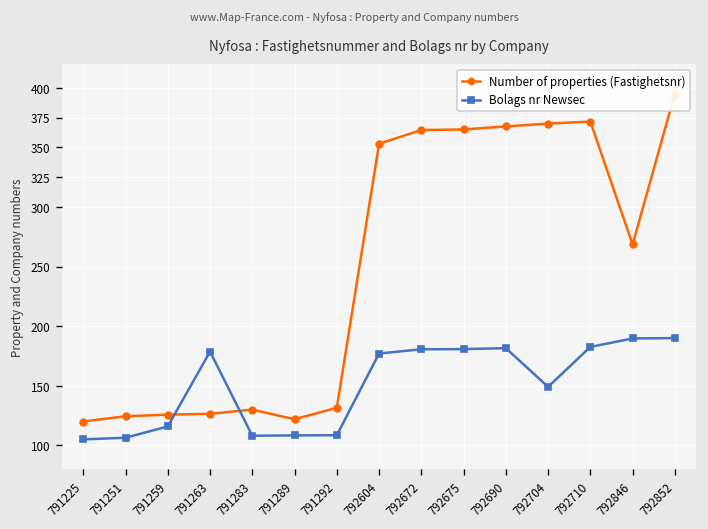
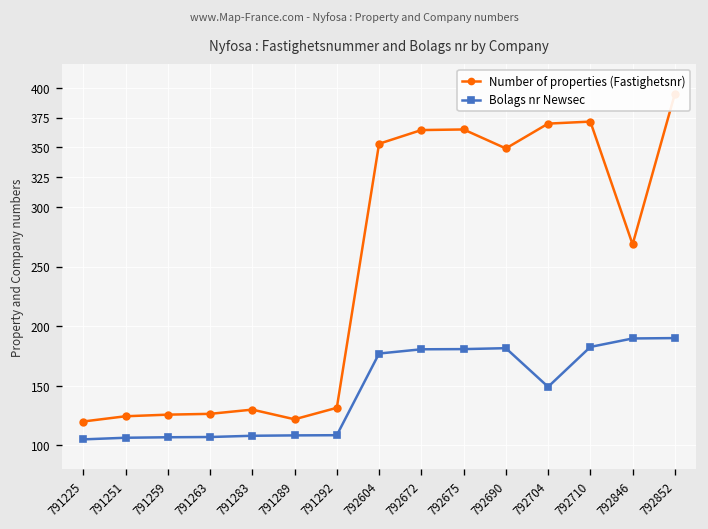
Bolags nr Newsec, 791259: 120 -> 110
Bolags nr Newsec, 791263: 180 -> 110
Number of properties (Fastighetsnr), 792690: 370 -> 350
